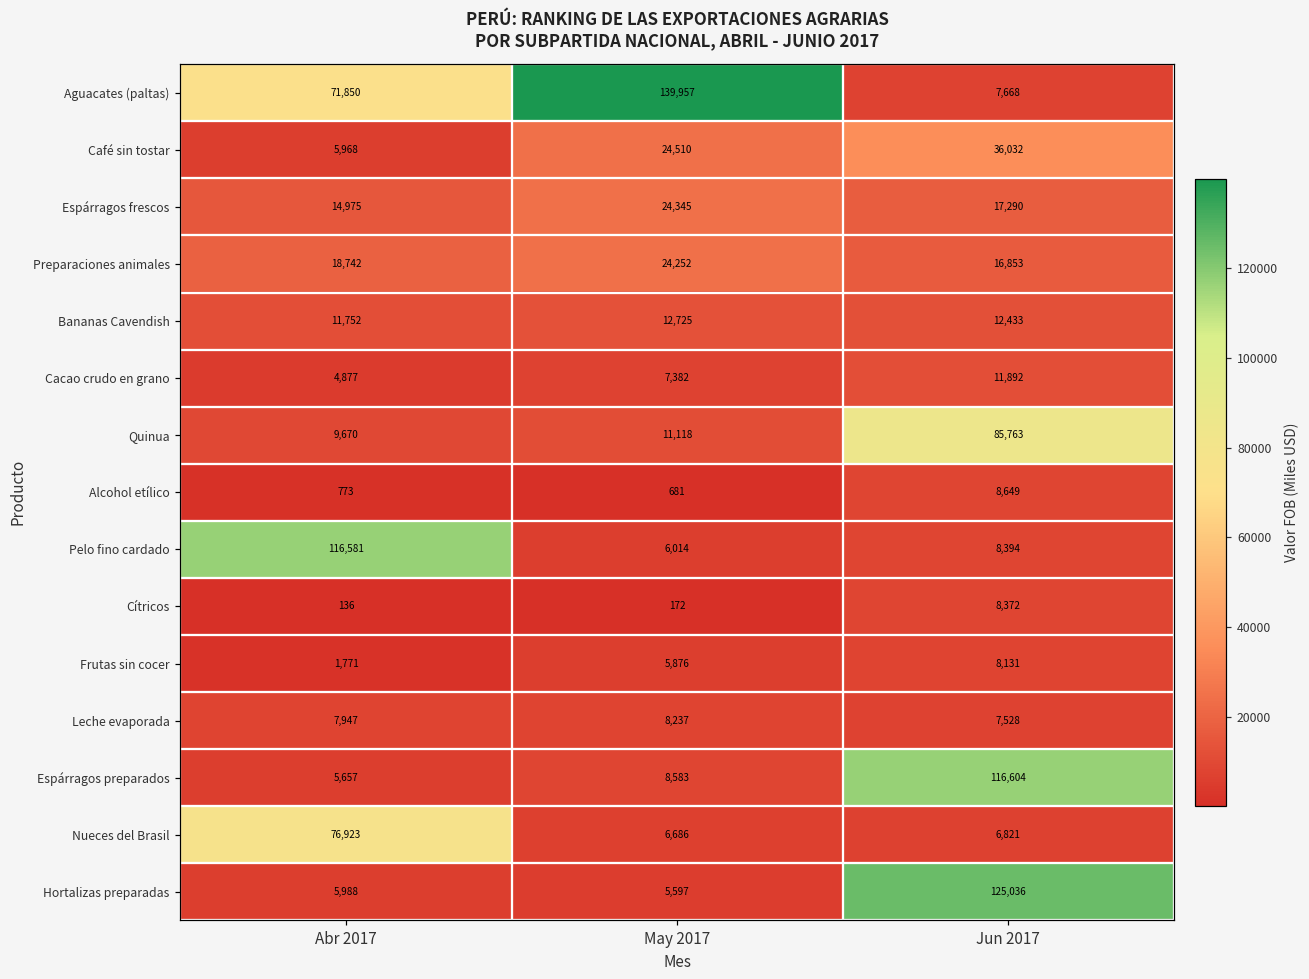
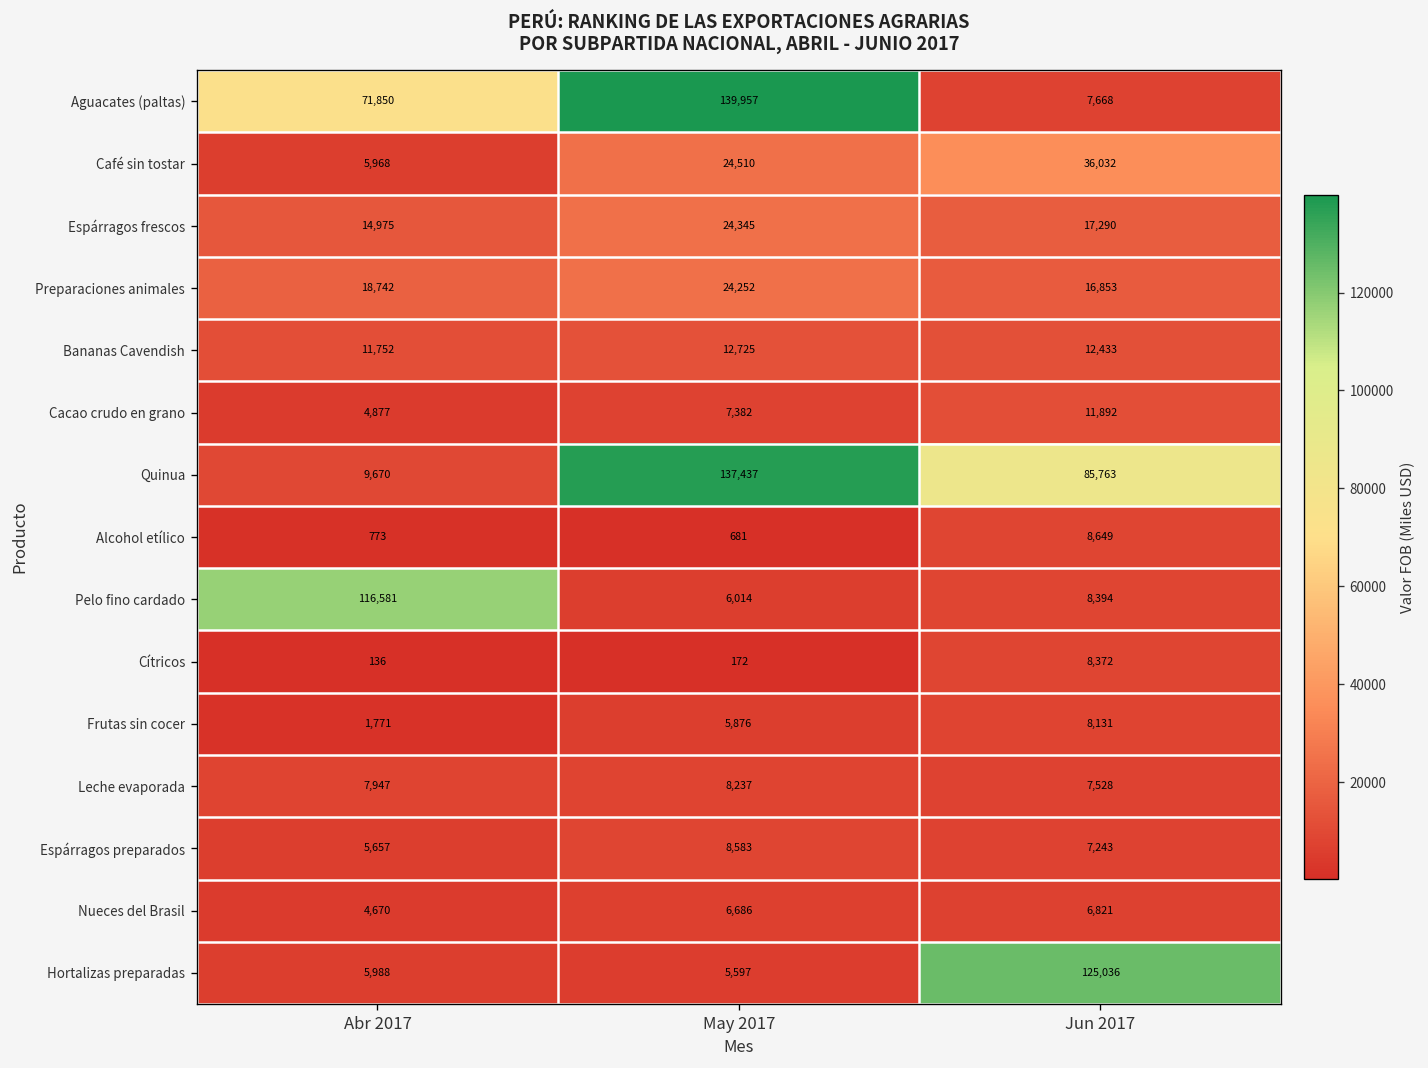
Quinua, May 2017: 11,118 -> 137,437
Espárragos preparados, Jun 2017: 116,604 -> 7,243
Nueces del Brasil, Abr 2017: 76,923 -> 4,670
